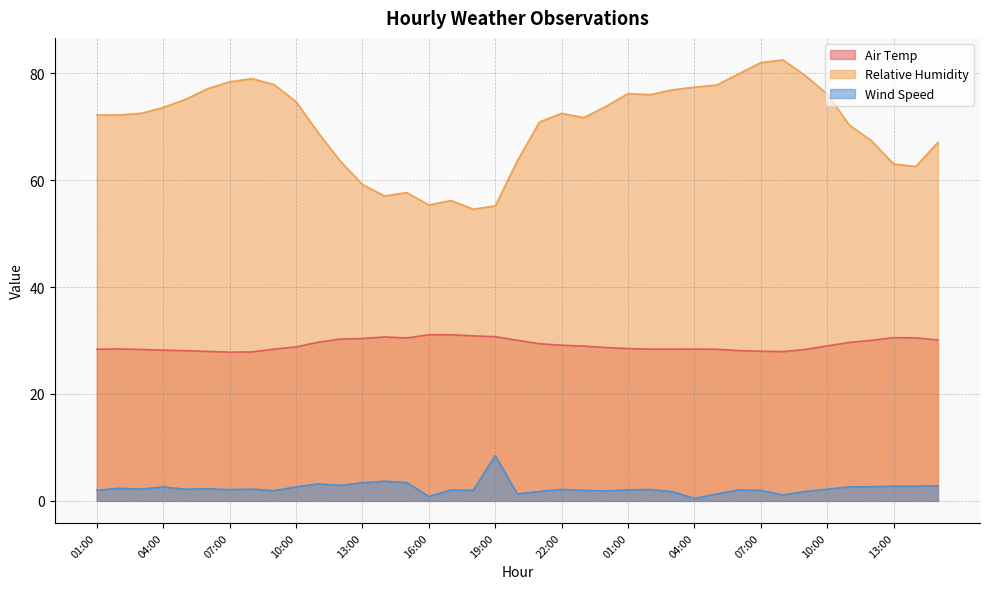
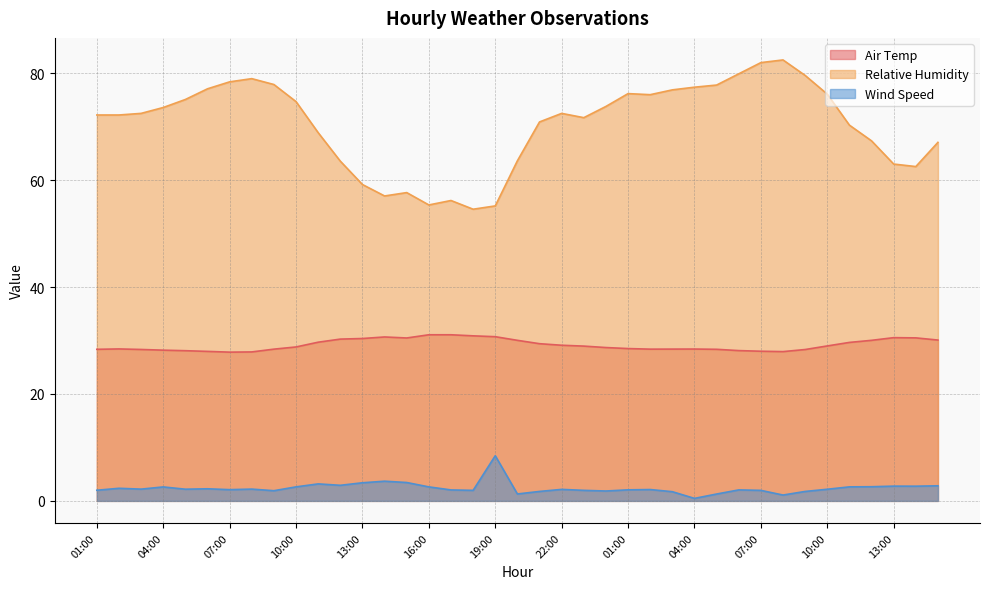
Wind Speed, 16:00: 1 -> 3
